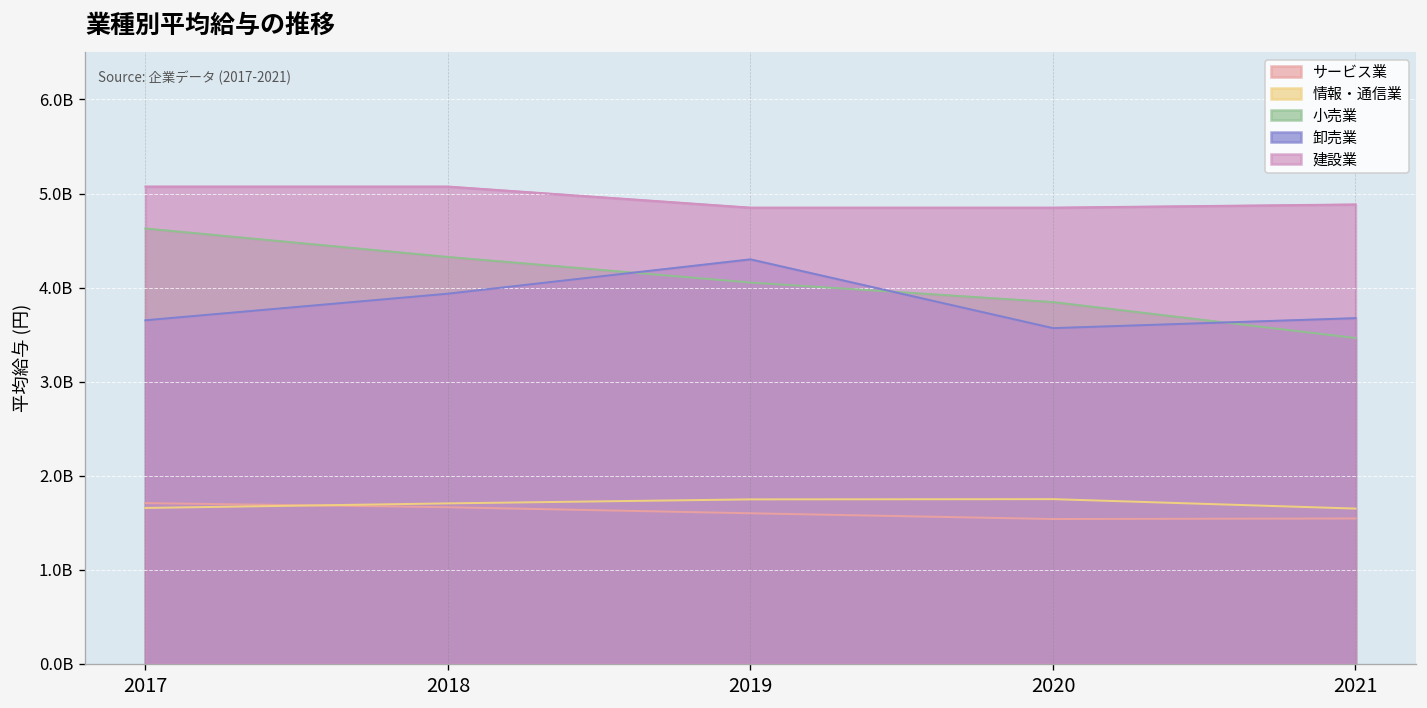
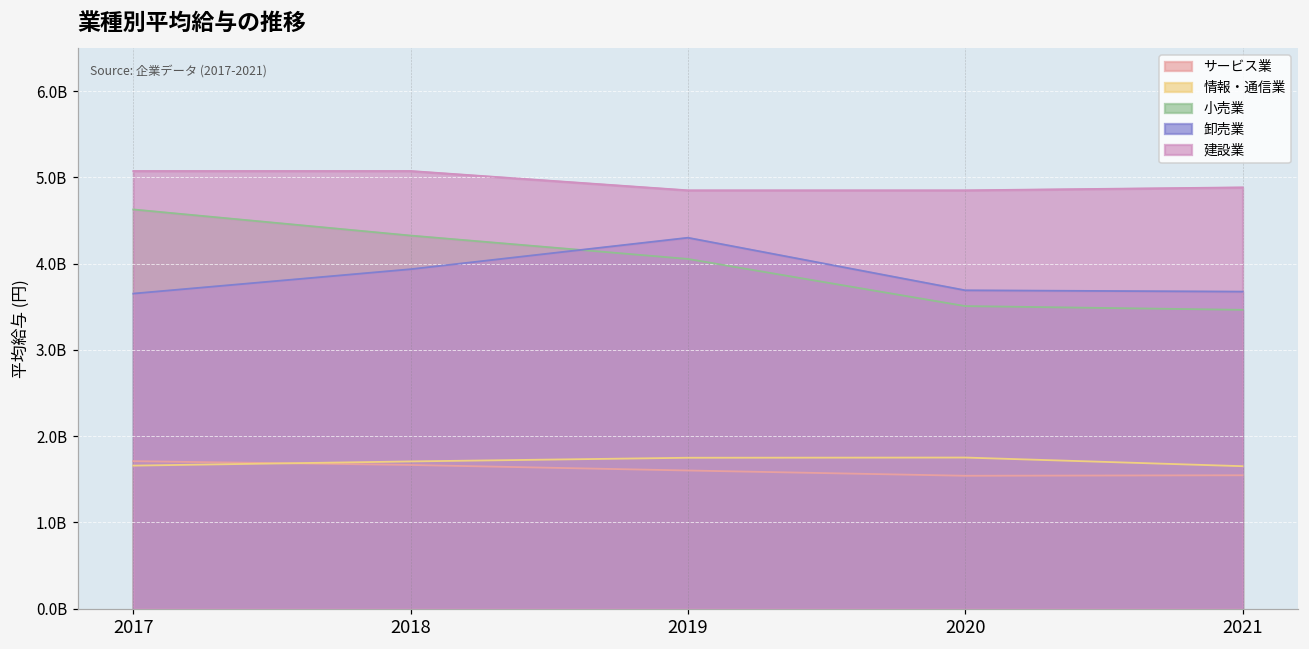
小売業, 2020: 3800000000 -> 3500000000
卸売業, 2020: 3600000000 -> 3700000000
